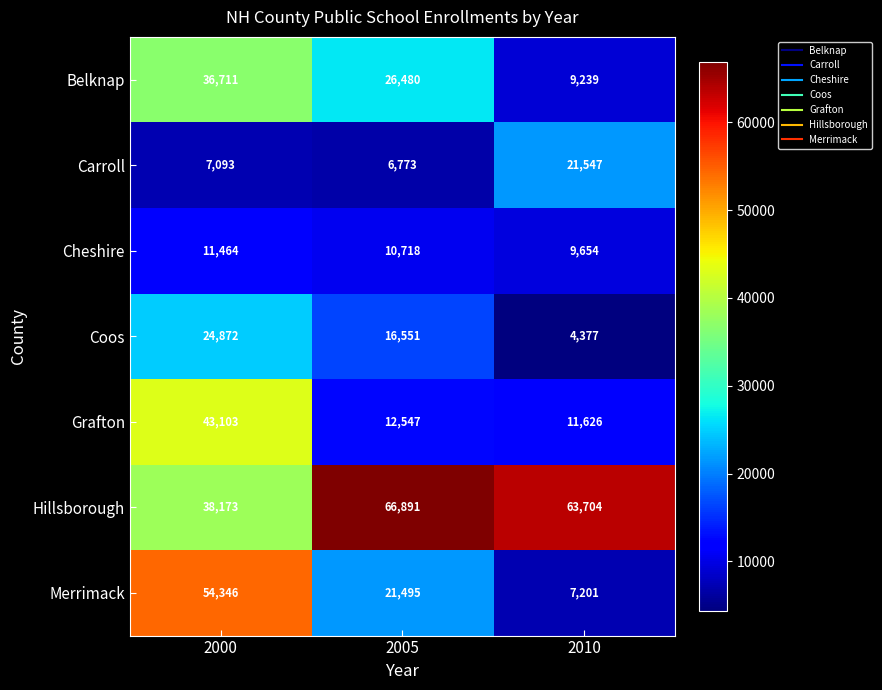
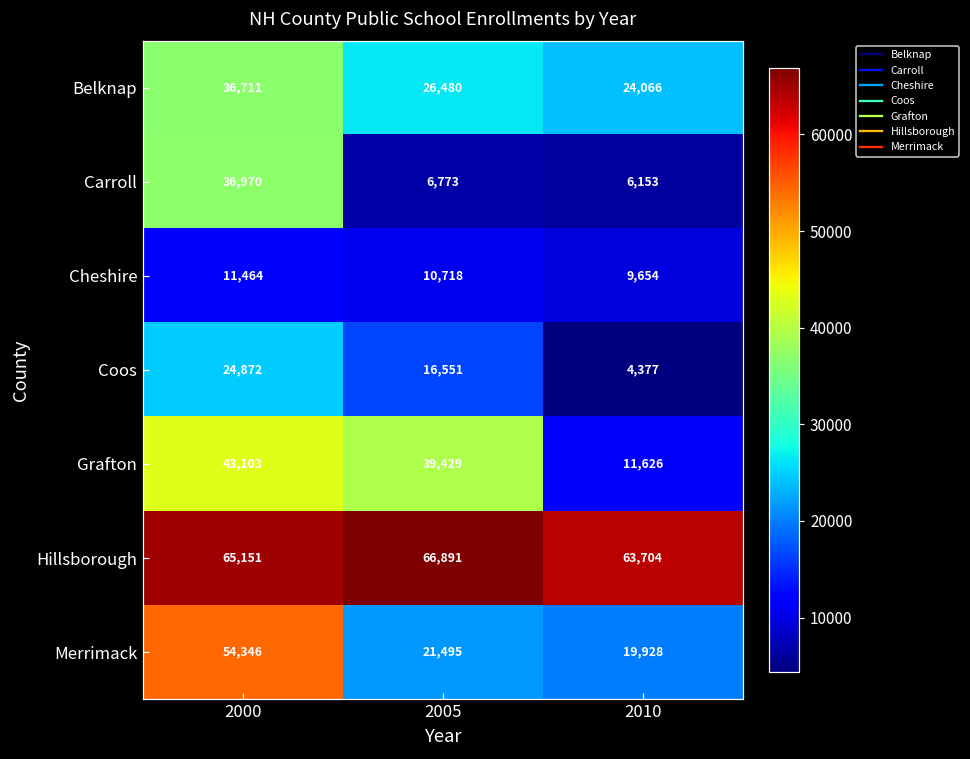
Belknap, 2010: 9,239 -> 24,066
Carroll, 2000: 7,093 -> 36,970
Carroll, 2010: 21,547 -> 6,153
Grafton, 2005: 12,547 -> 39,429
Hillsborough, 2000: 38,173 -> 65,151
Merrimack, 2010: 7,201 -> 19,928
